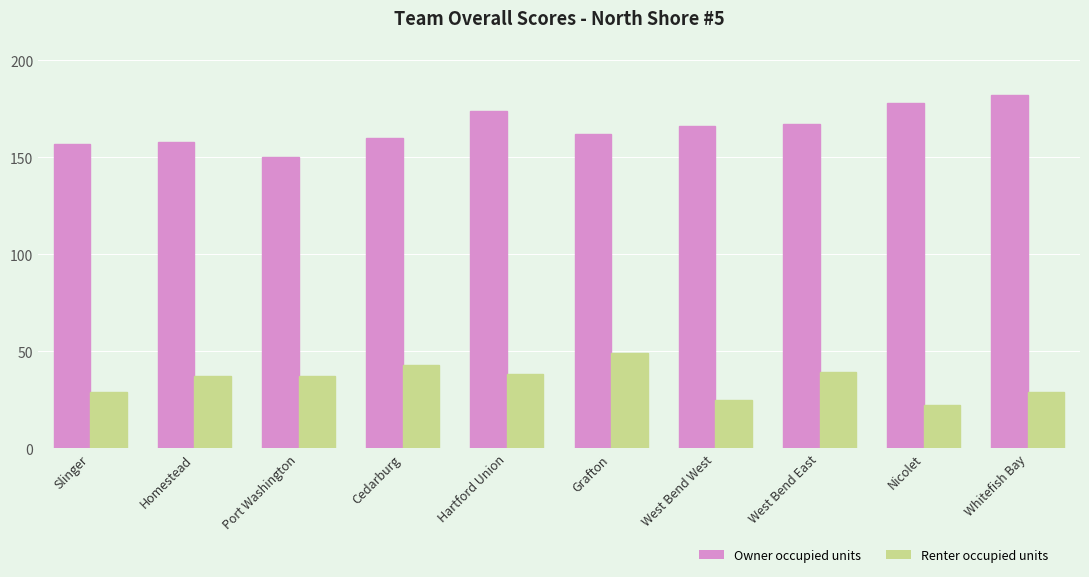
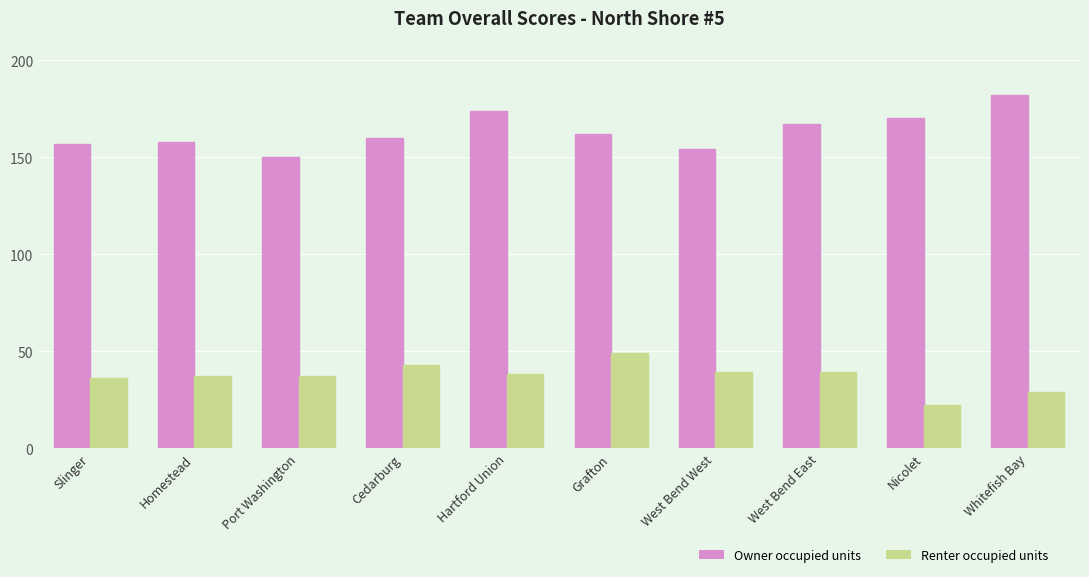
Renter occupied units, Slinger: 29 -> 36
Owner occupied units, West Bend West: 166 -> 154
Renter occupied units, West Bend West: 25 -> 39
Owner occupied units, Nicolet: 178 -> 170
